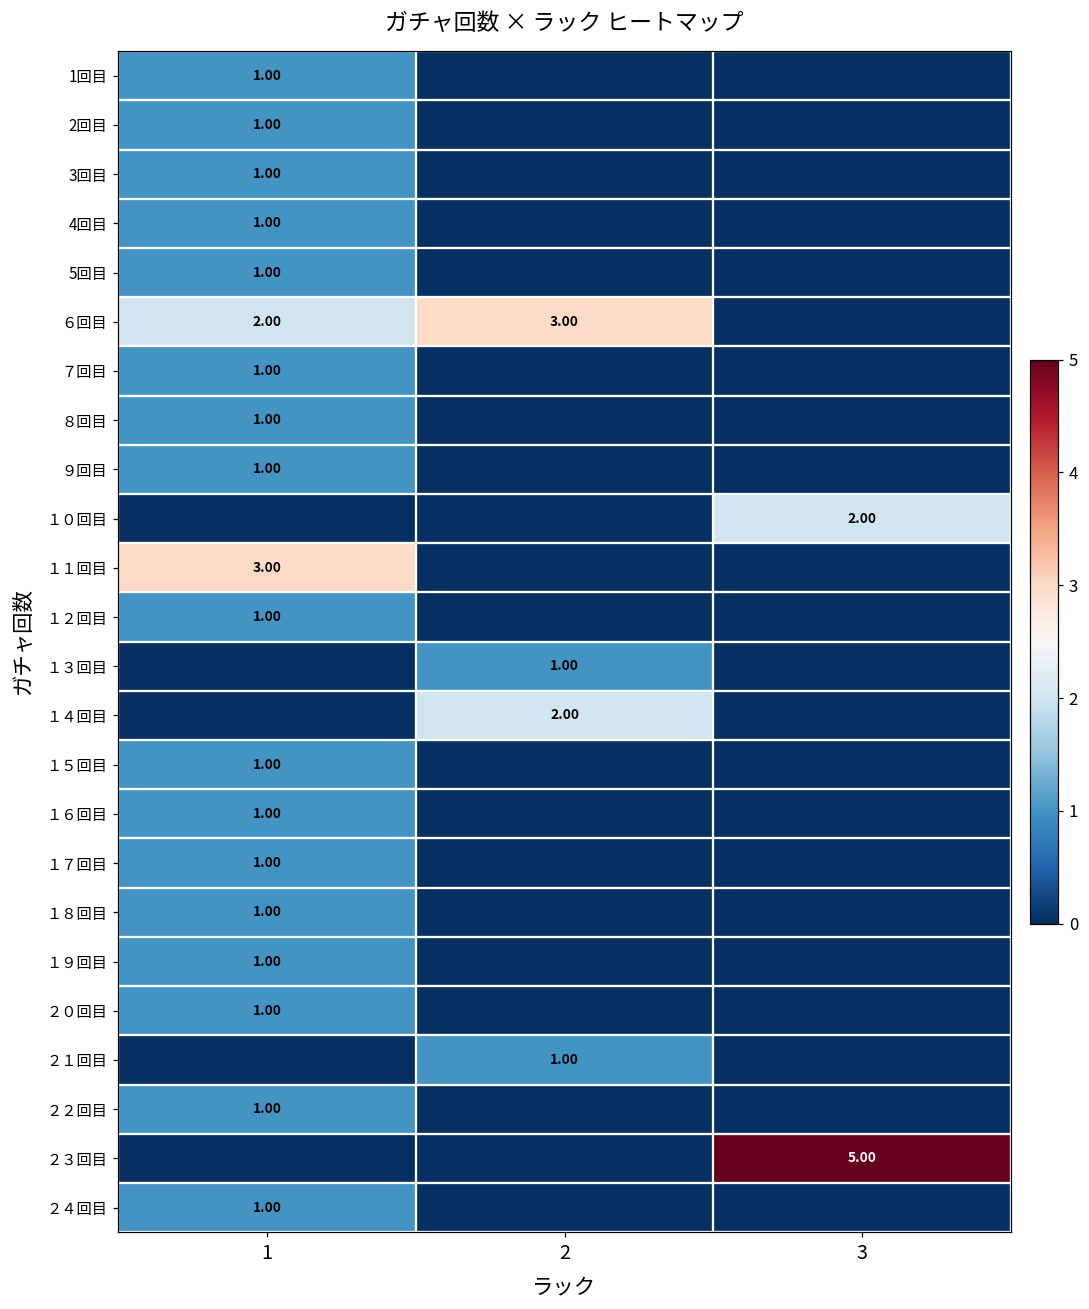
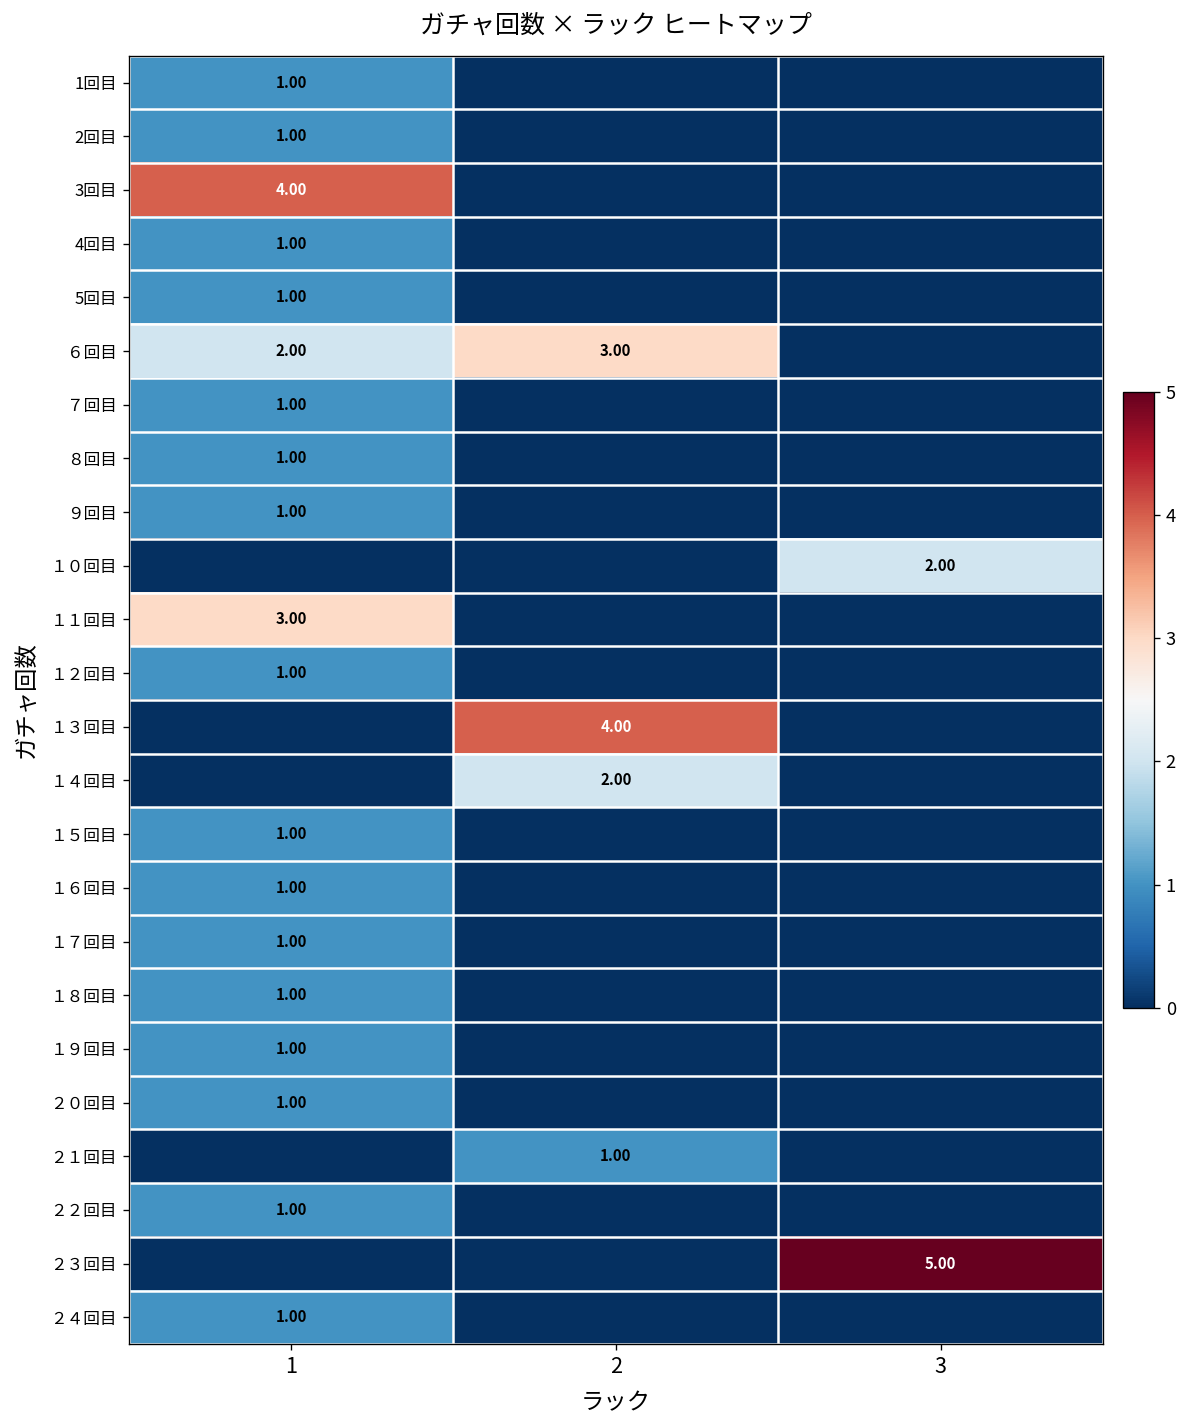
3回目, 1: 1.00 -> 4.00
１３回目, 2: 1.00 -> 4.00
